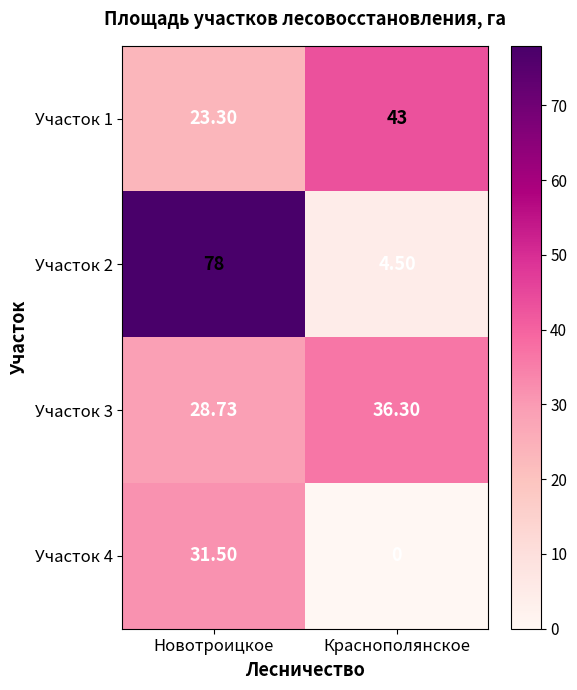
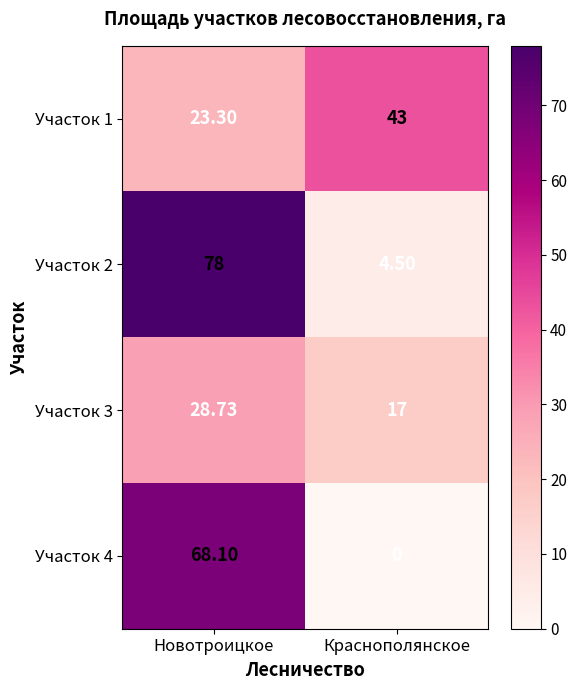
Участок 3, Краснополянское: 36.30 -> 17
Участок 4, Новотроицкое: 31.50 -> 68.10
